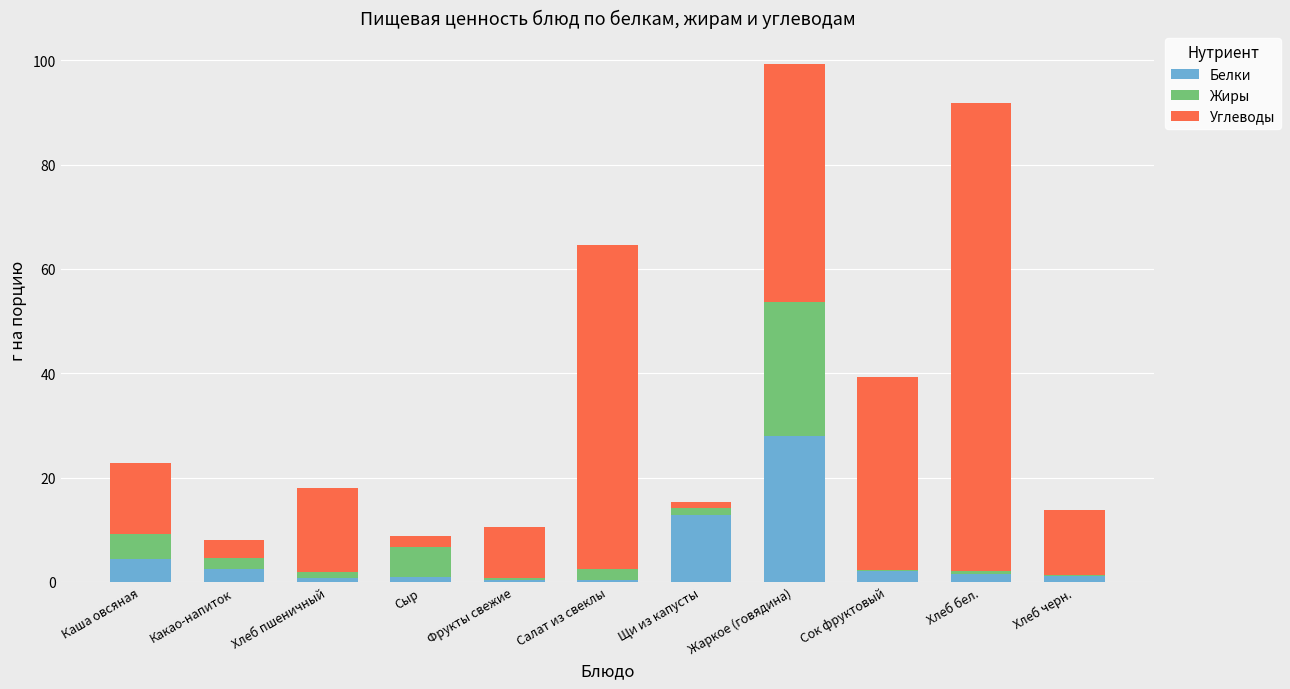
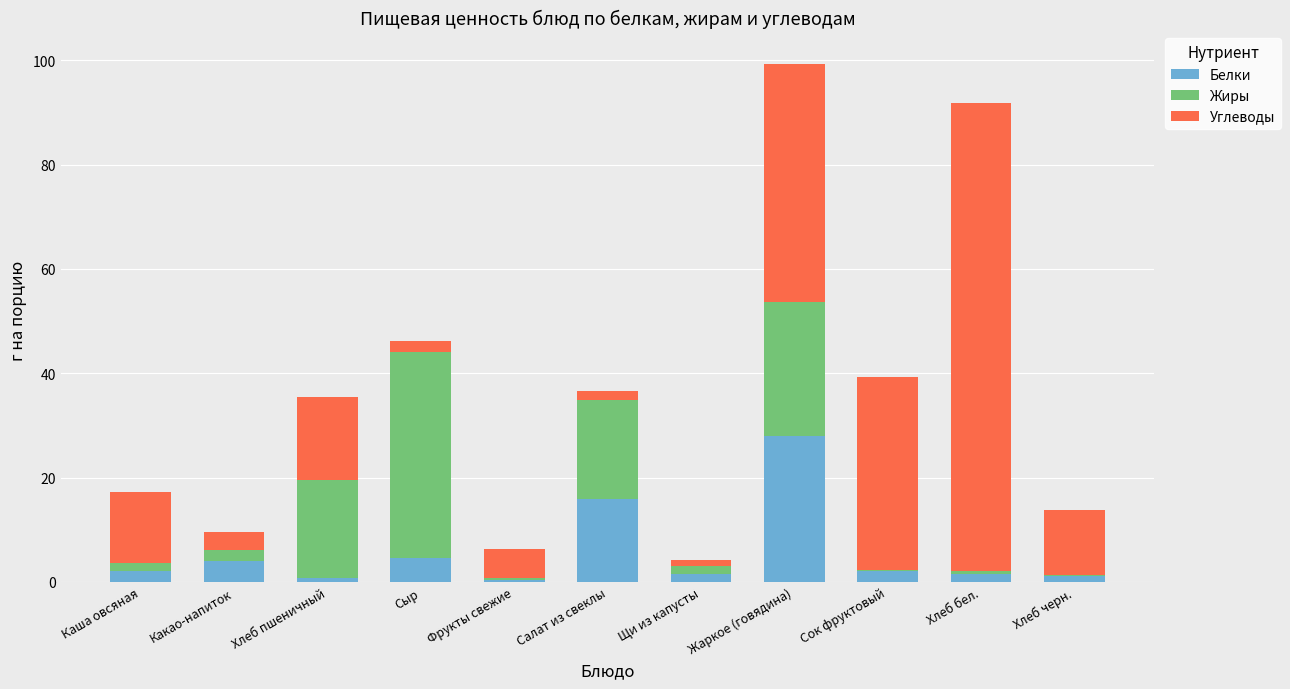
Белки, Каша овсяная: 4 -> 2
Жиры, Каша овсяная: 5 -> 2
Белки, Какао-напиток: 2 -> 4
Жиры, Хлеб пшеничный: 1 -> 19
Белки, Сыр: 1 -> 5
Жиры, Сыр: 6 -> 40
Углеводы, Фрукты свежие: 10 -> 5
Белки, Салат из свеклы: 0 -> 16
Жиры, Салат из свеклы: 2 -> 19
Углеводы, Салат из свеклы: 62 -> 2
Белки, Щи из капусты: 13 -> 2
